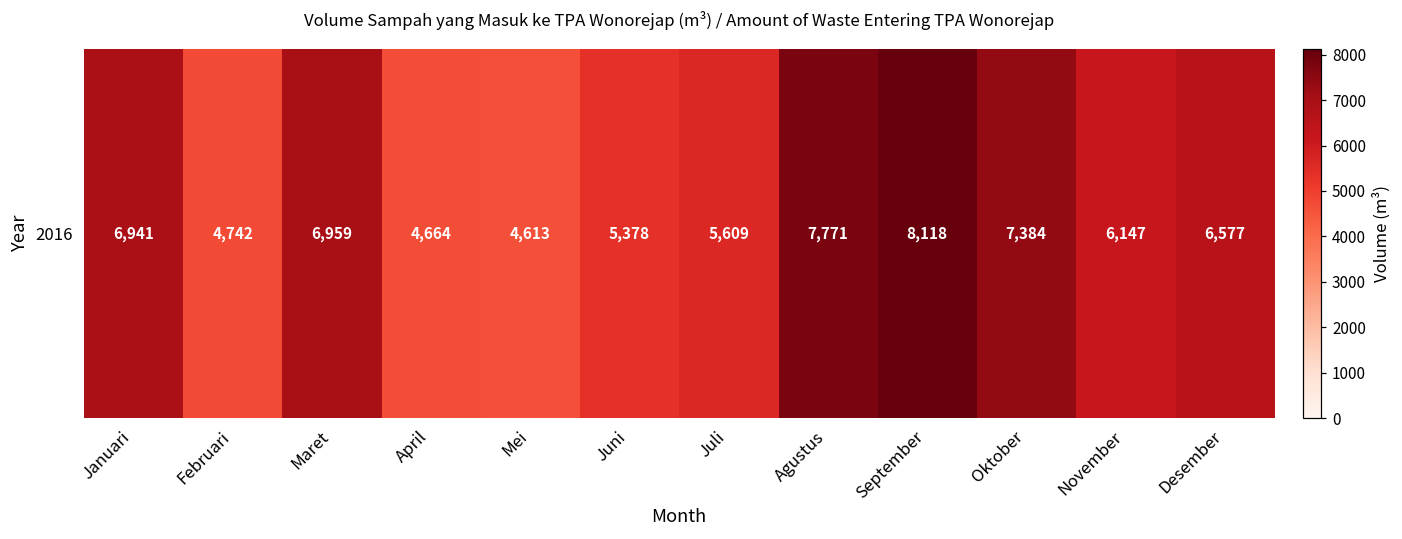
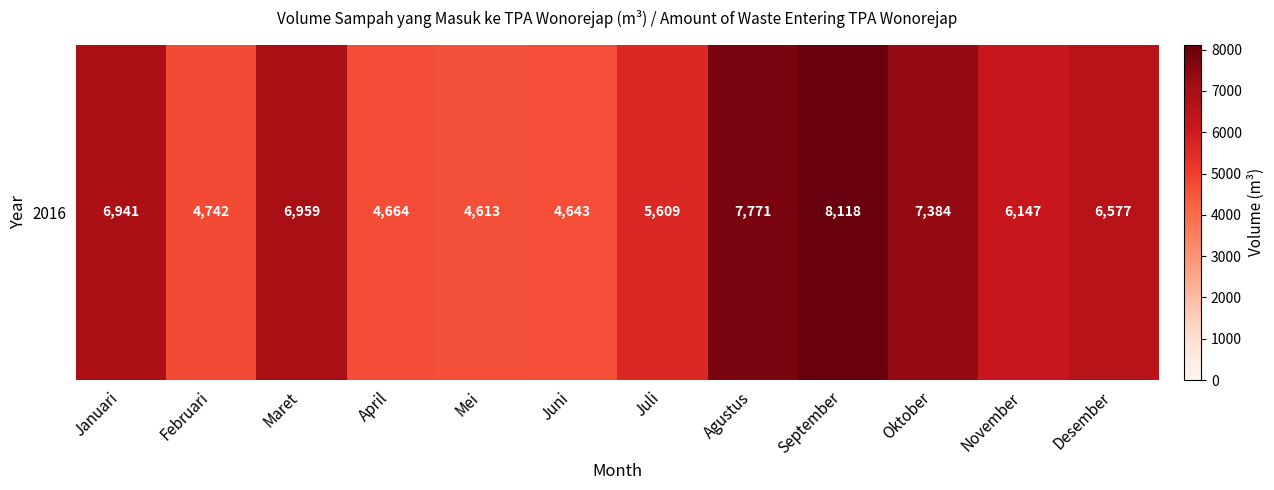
2016, Juni: 5,378 -> 4,643
